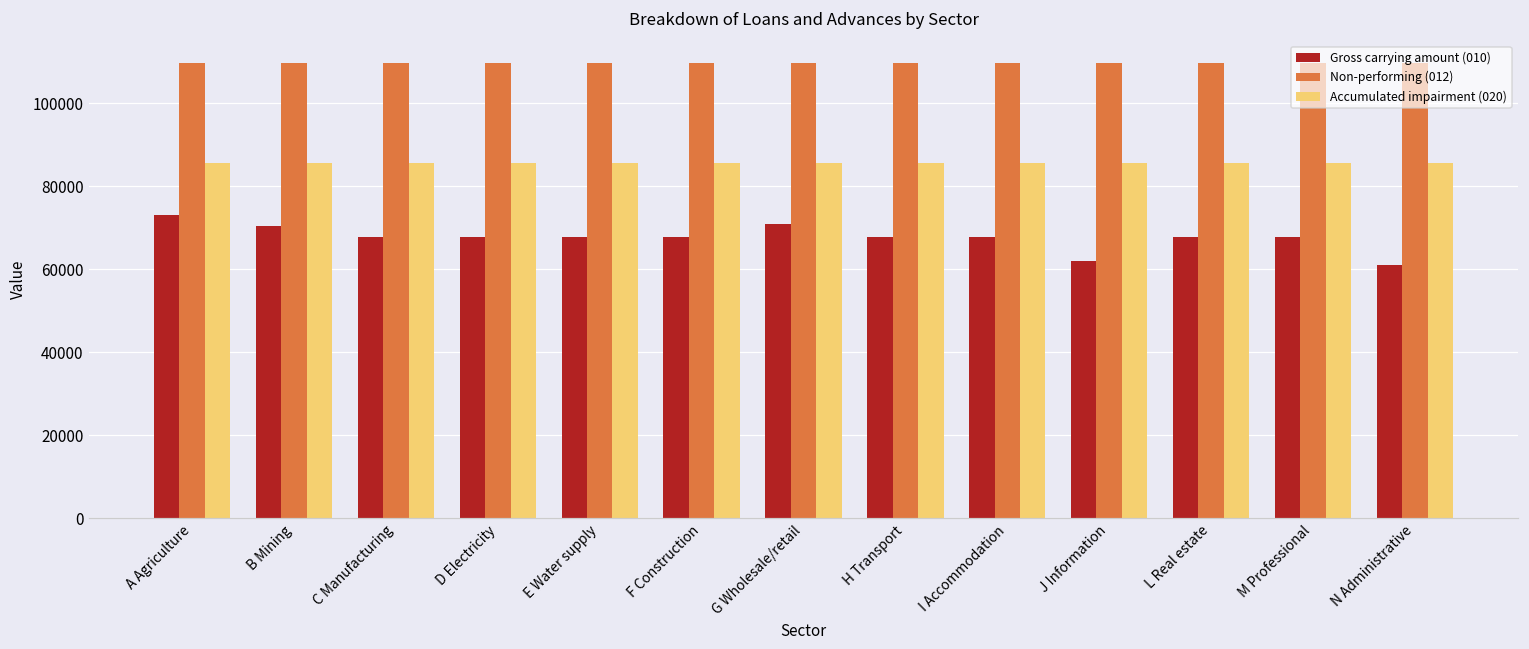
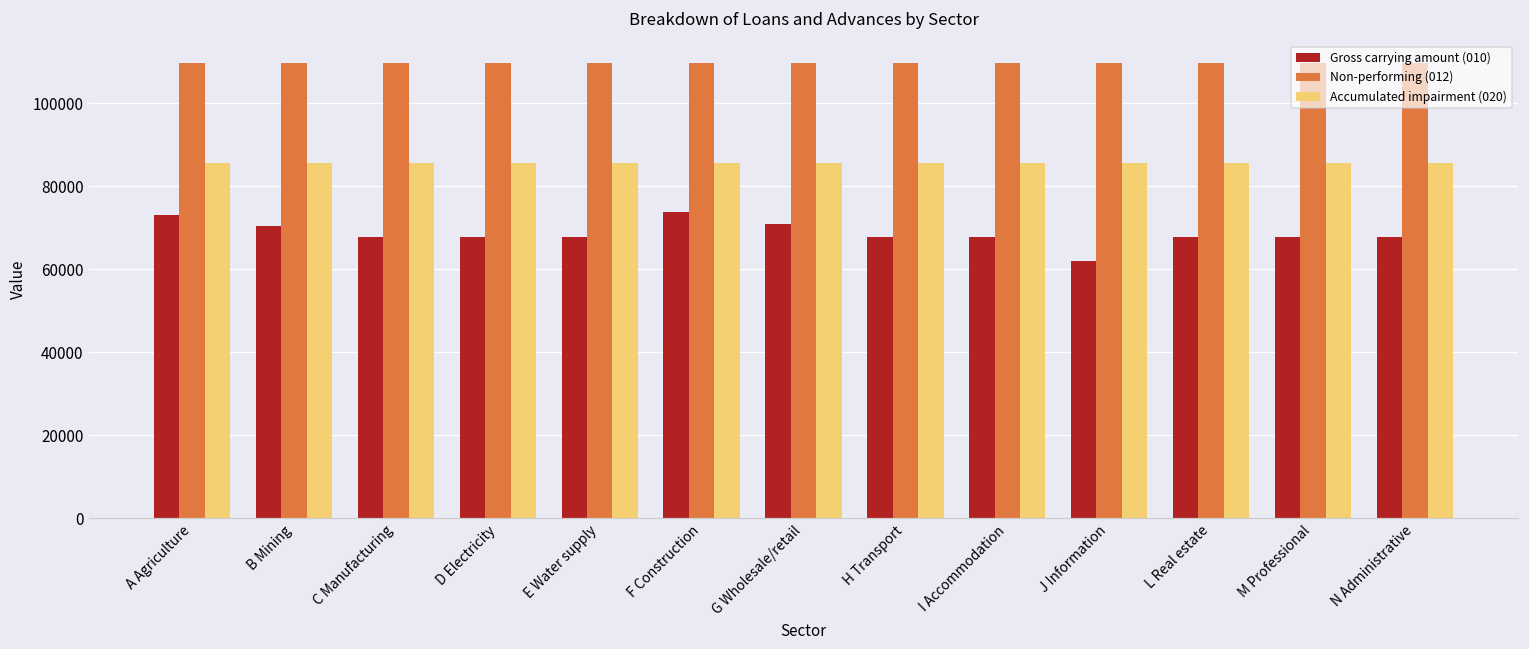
Gross carrying amount (010), F Construction: 68000 -> 74000
Gross carrying amount (010), N Administrative: 61000 -> 68000
